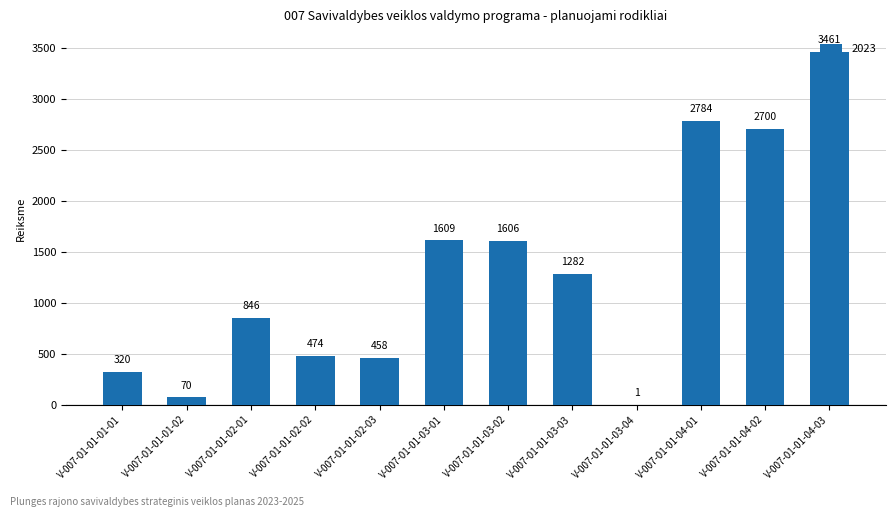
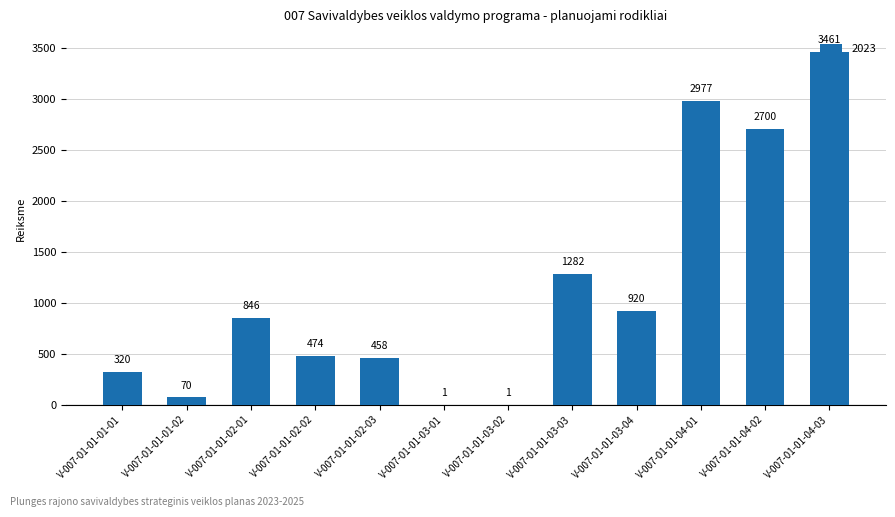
V-007-01-01-03-01: 1609 -> 1
V-007-01-01-03-02: 1606 -> 1
V-007-01-01-03-04: 1 -> 920
V-007-01-01-04-01: 2784 -> 2977
